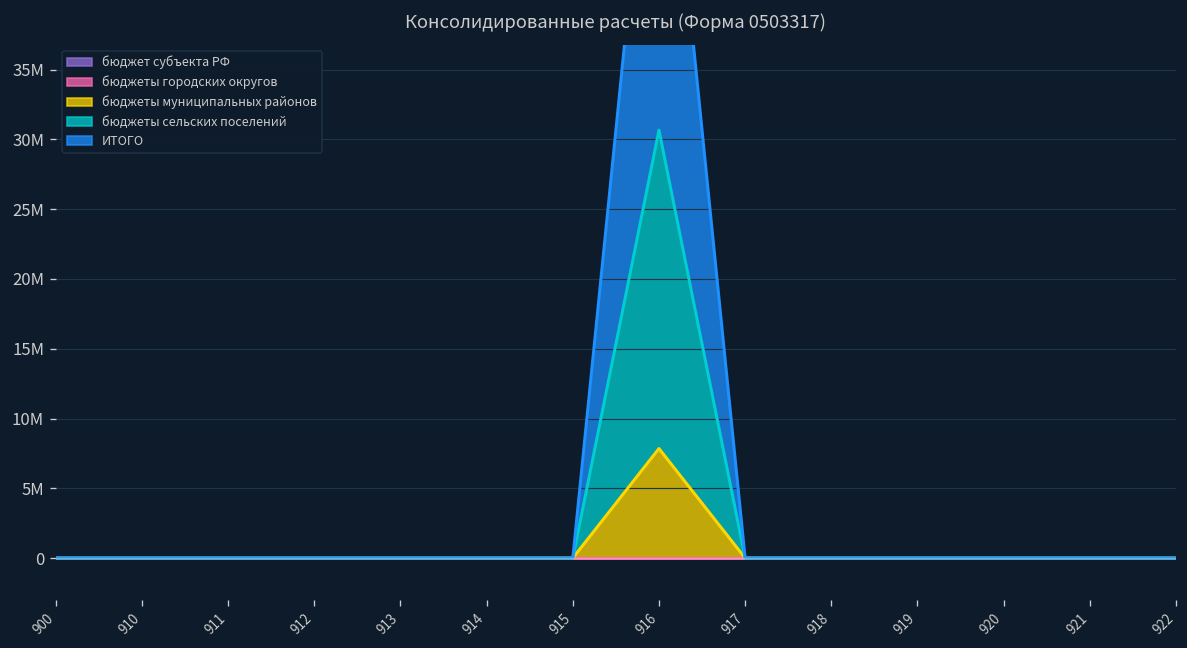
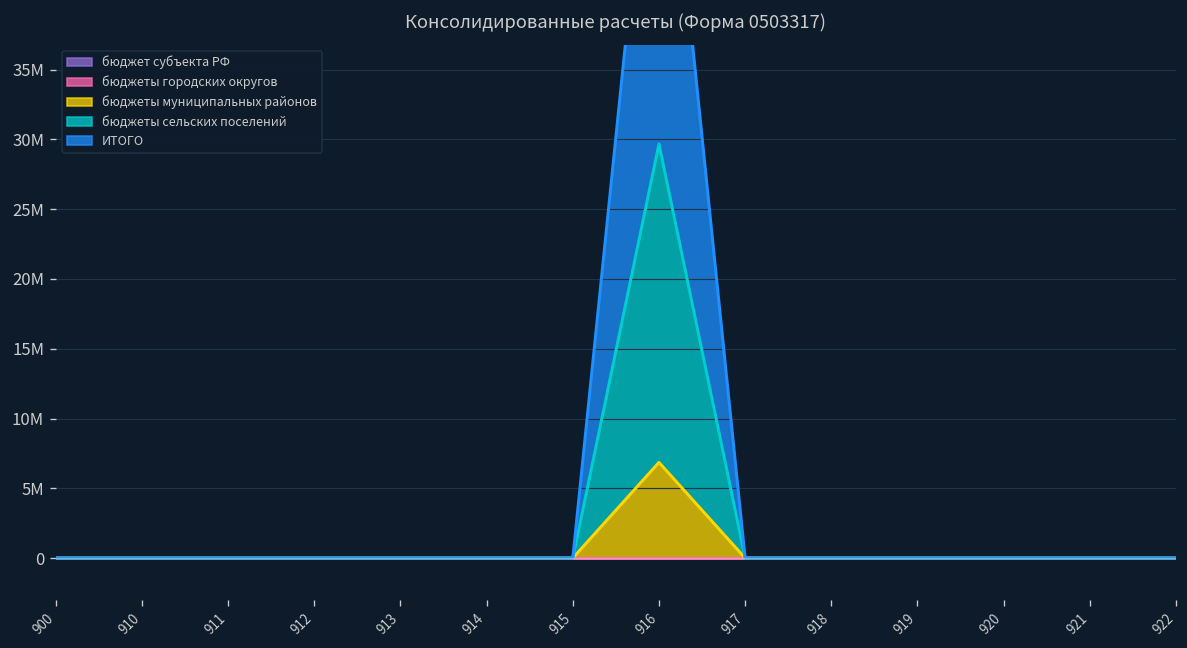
бюджеты муниципальных районов, 916: 7800000 -> 6900000
